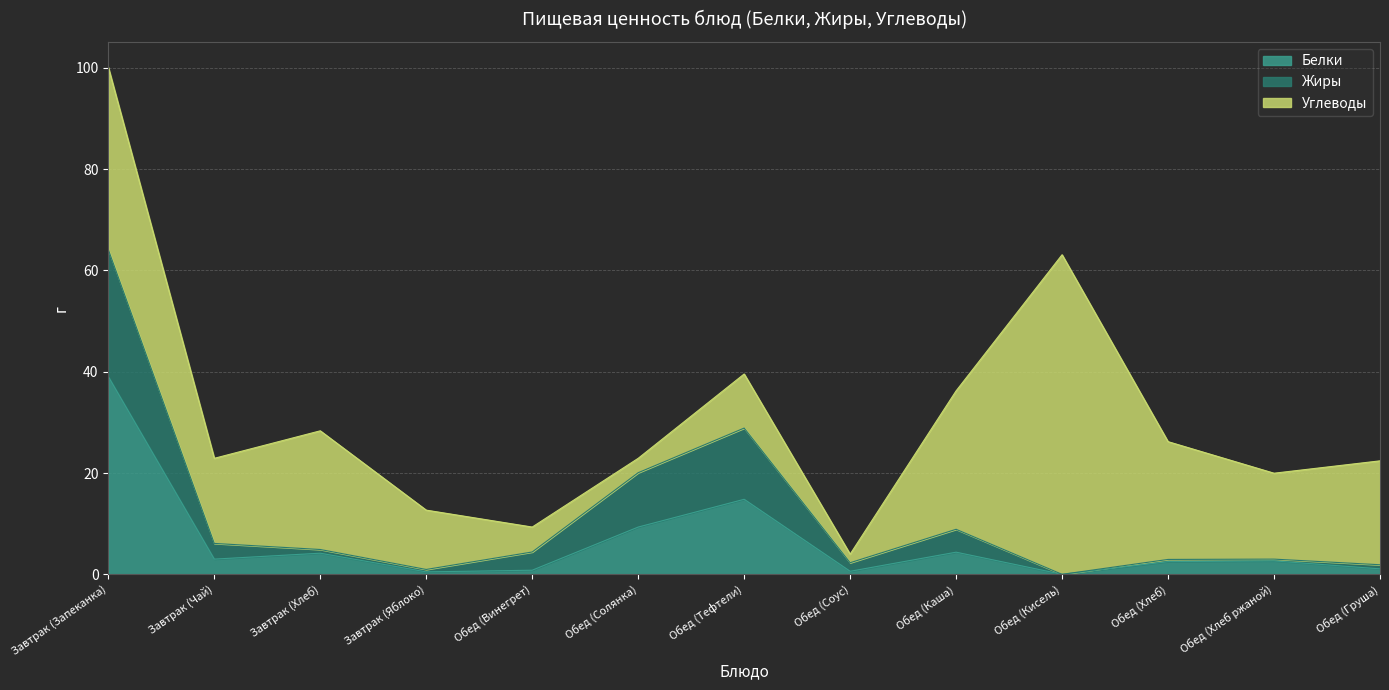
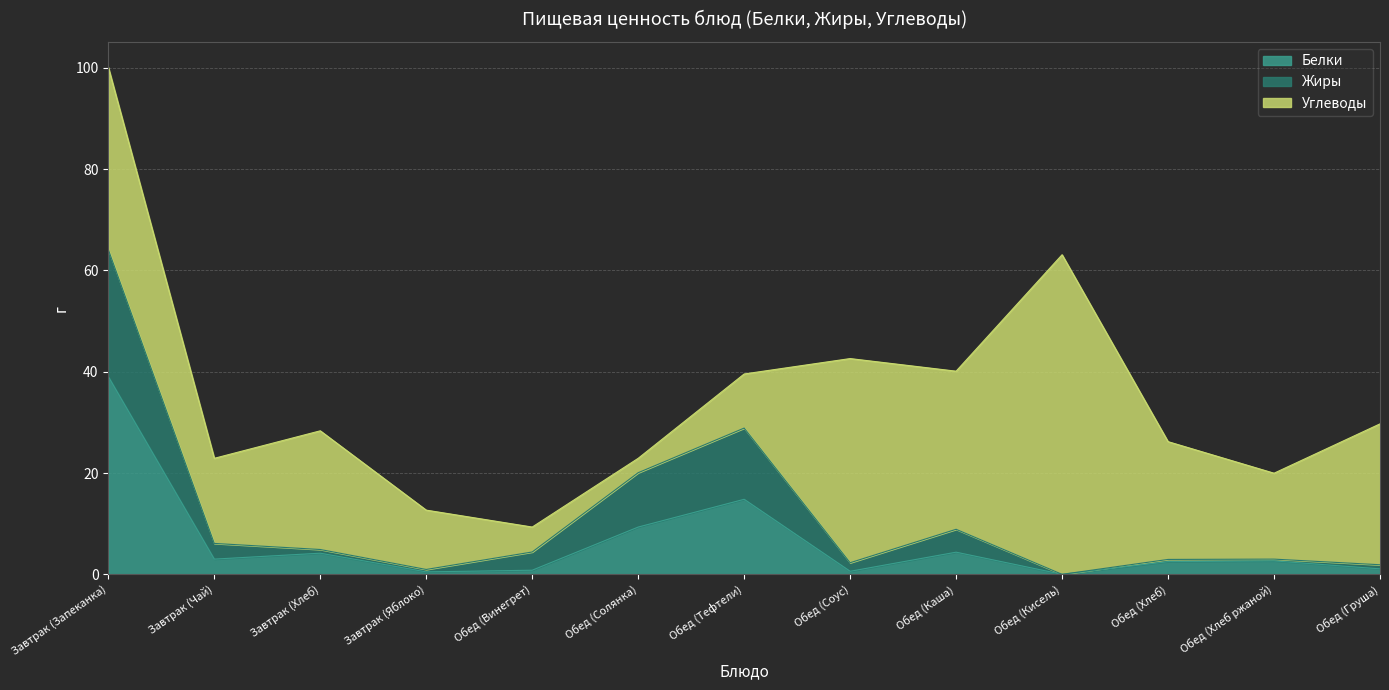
Углеводы, Обед (Соус): 2 -> 40
Углеводы, Обед (Каша): 27 -> 31
Углеводы, Обед (Груша): 21 -> 28
